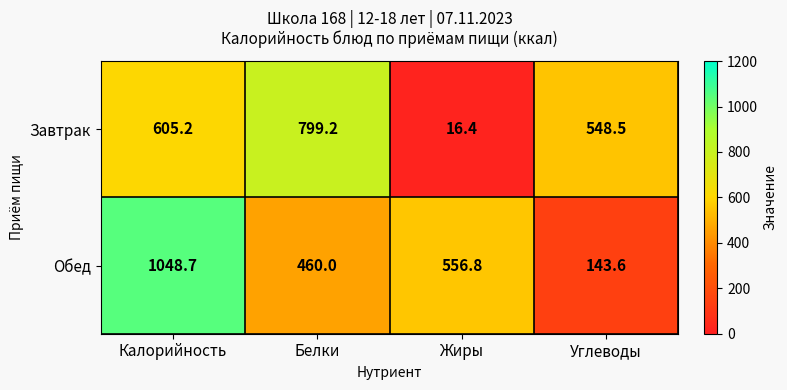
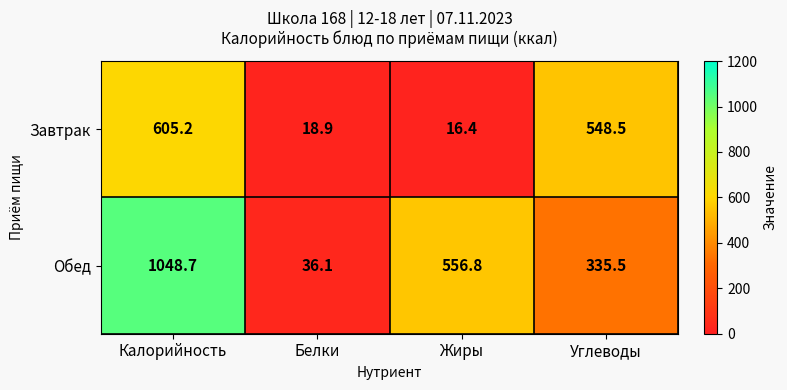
Завтрак, Белки: 799.2 -> 18.9
Обед, Белки: 460.0 -> 36.1
Обед, Углеводы: 143.6 -> 335.5
